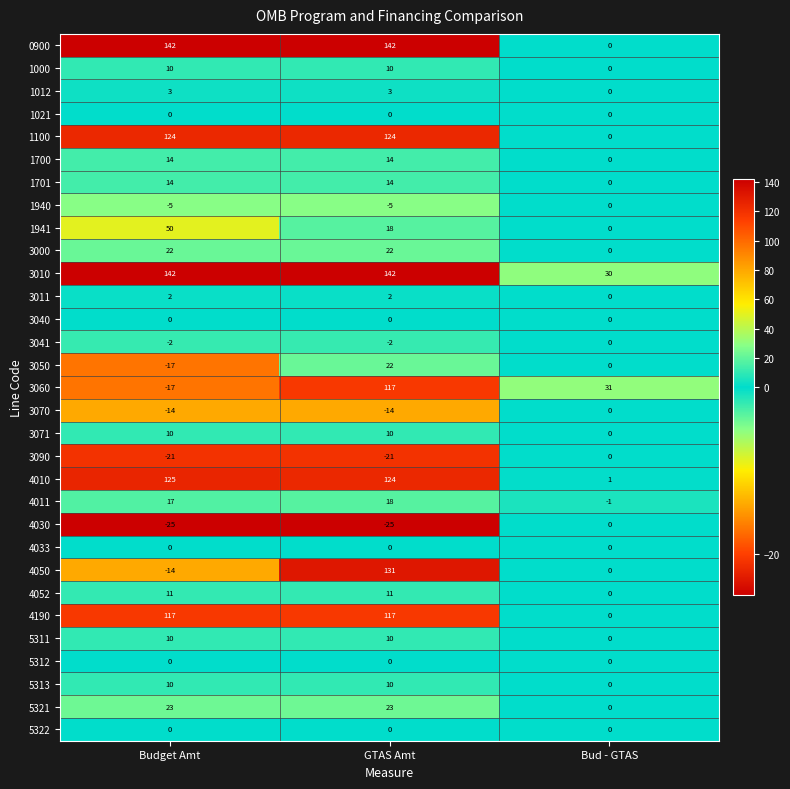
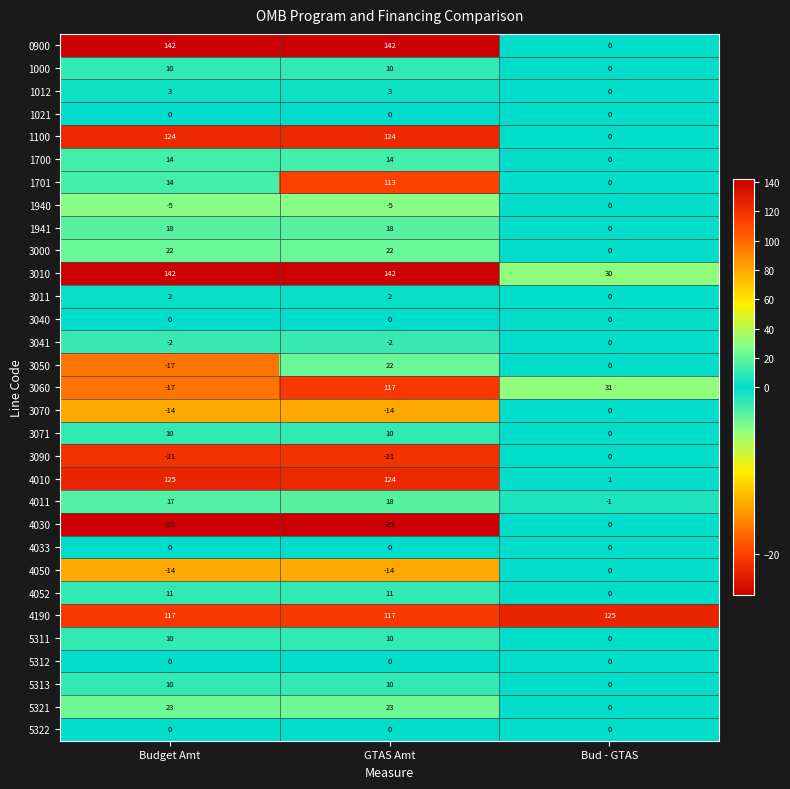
1701, GTAS Amt: 14 -> 113
1941, Budget Amt: 50 -> 18
4050, GTAS Amt: 131 -> -14
4190, Bud - GTAS: 0 -> 125
